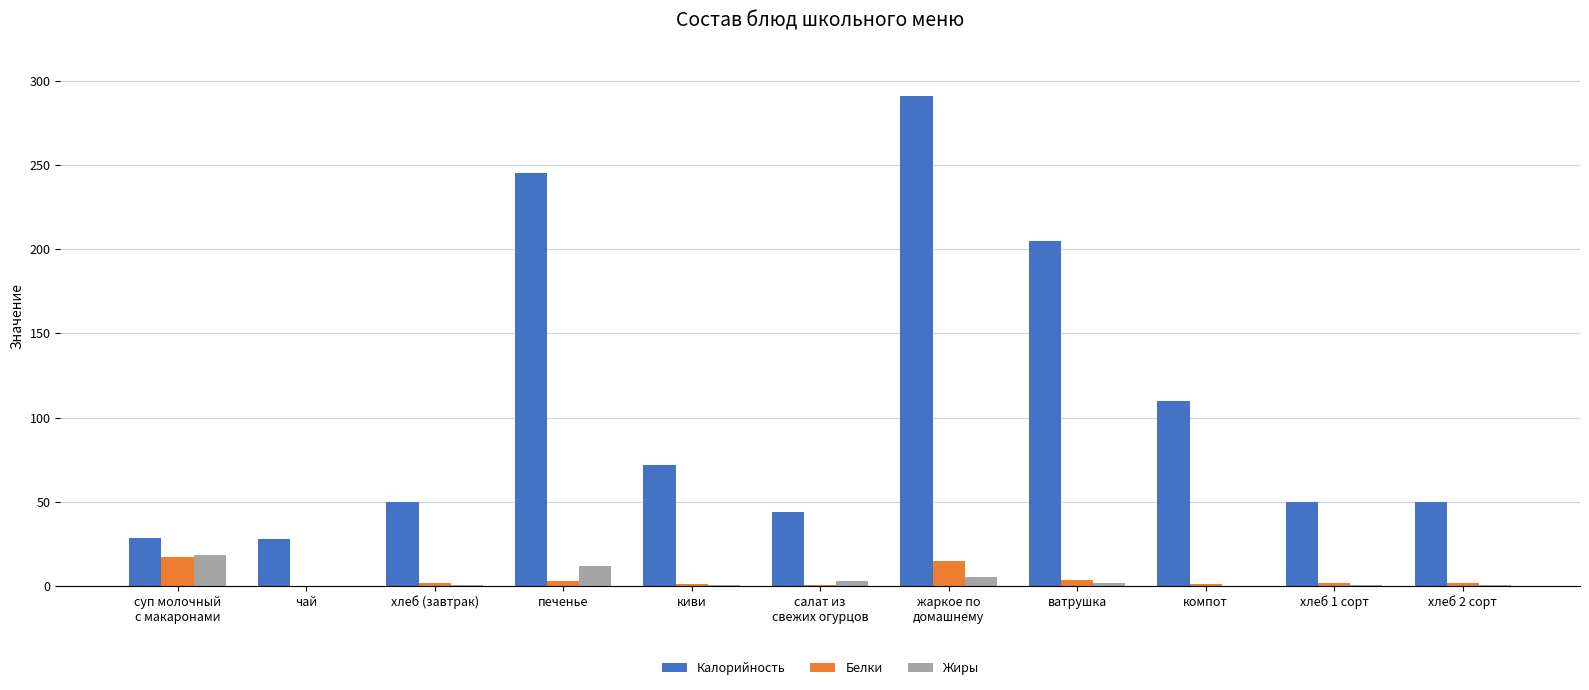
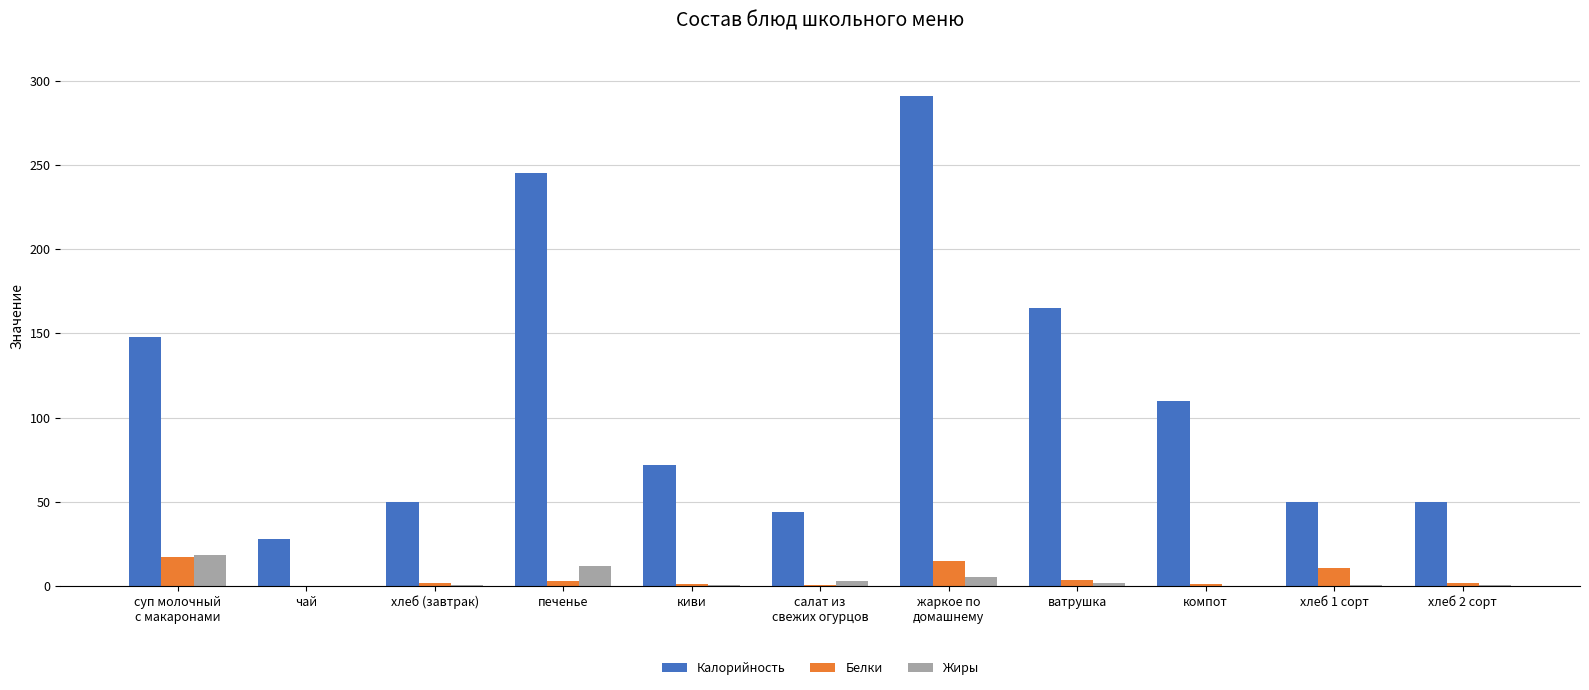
Калорийность, суп молочный с макаронами: 29 -> 148
Калорийность, ватрушка: 205 -> 165
Белки, хлеб 1 сорт: 2 -> 11
